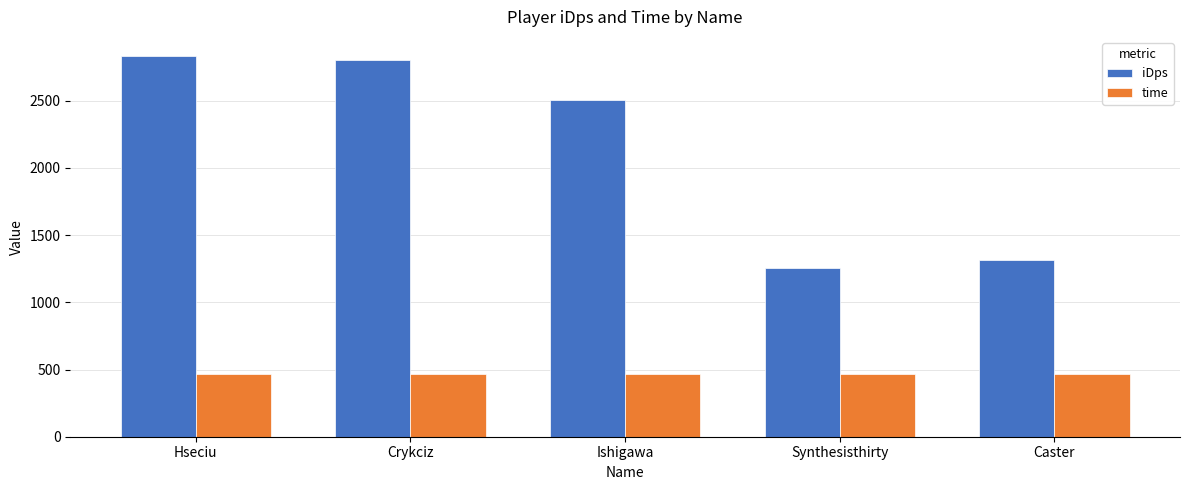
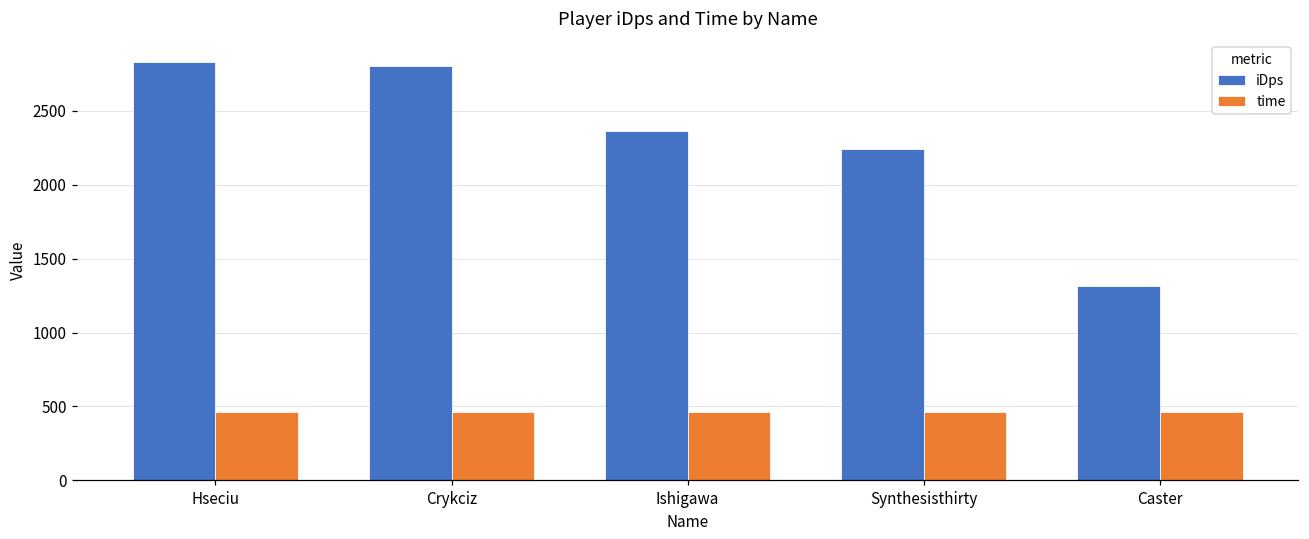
iDps, Ishigawa: 2510 -> 2360
iDps, Synthesisthirty: 1260 -> 2240
